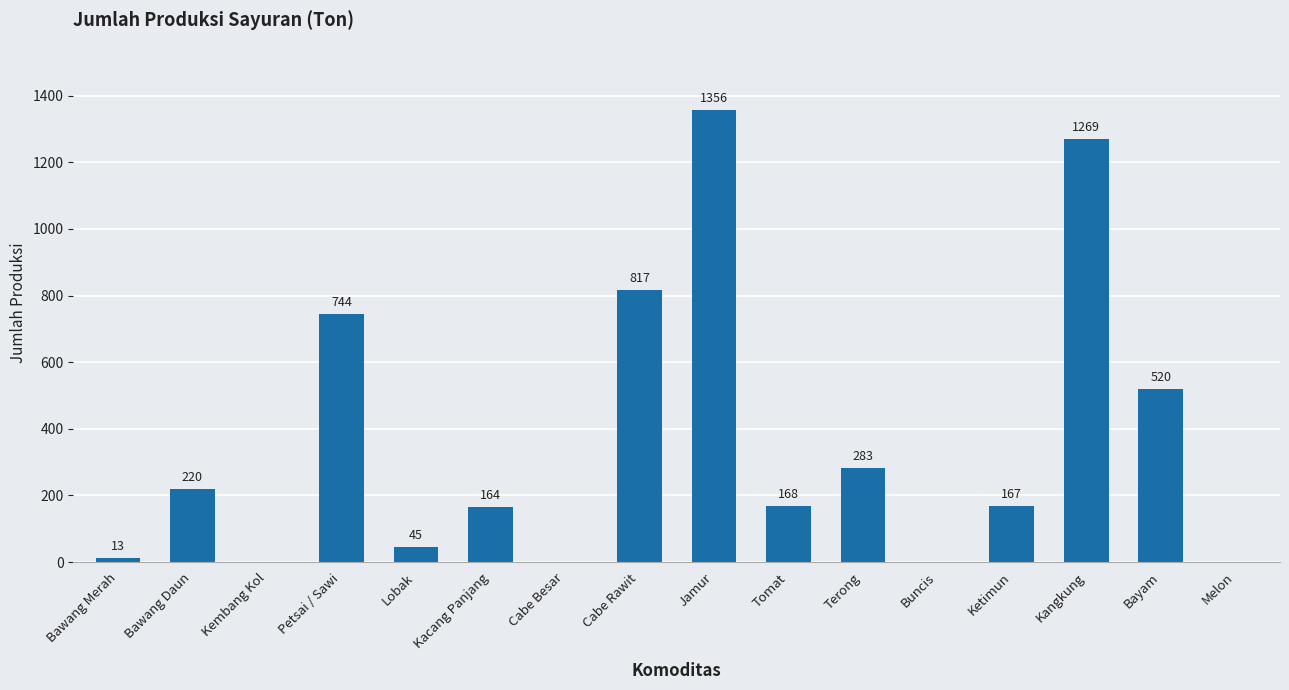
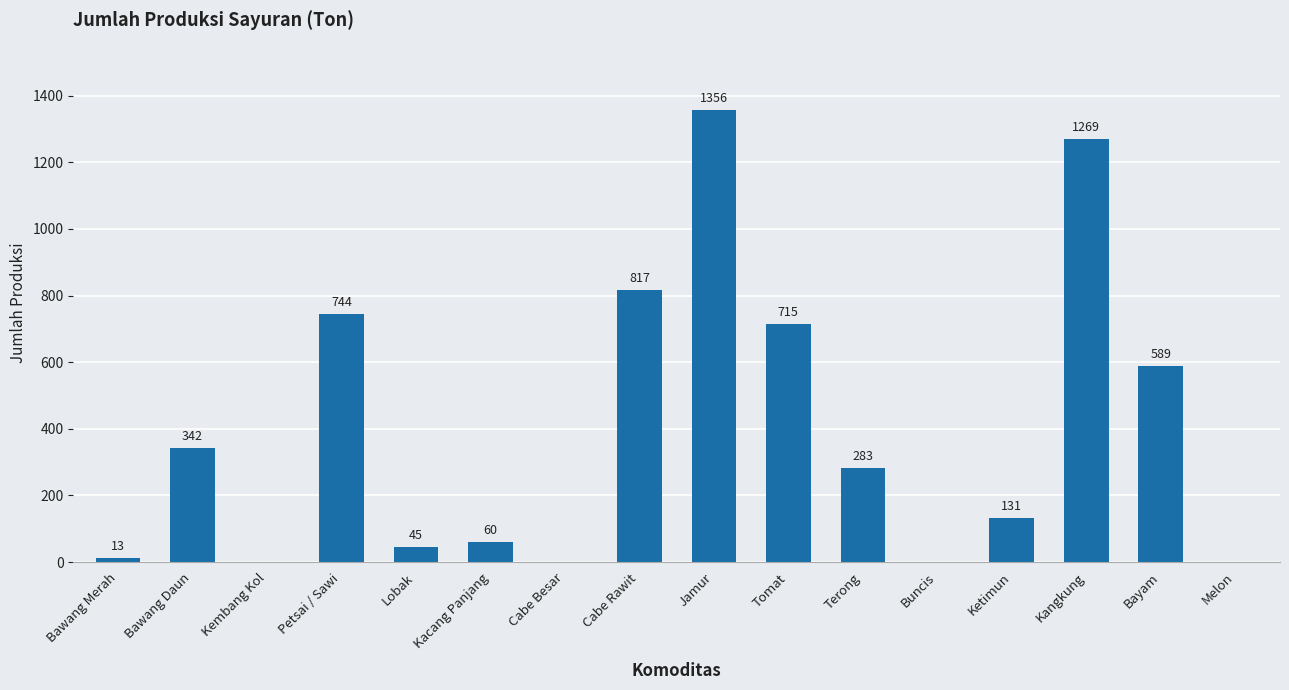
Bawang Daun: 220 -> 342
Kacang Panjang: 164 -> 60
Tomat: 168 -> 715
Ketimun: 167 -> 131
Bayam: 520 -> 589
